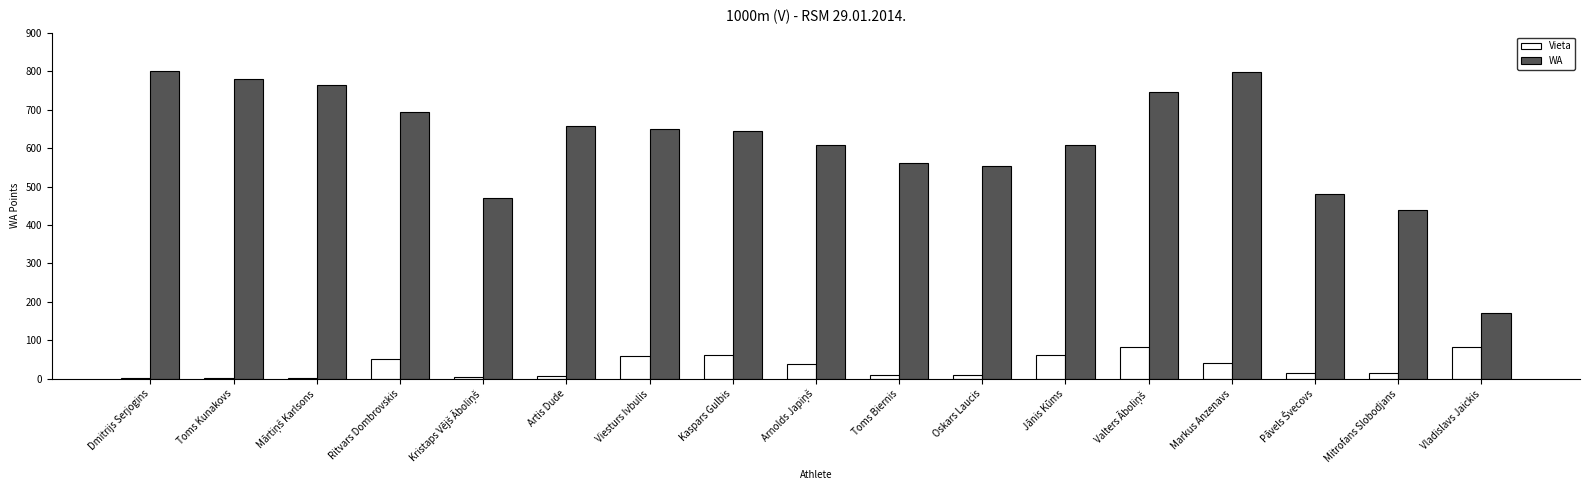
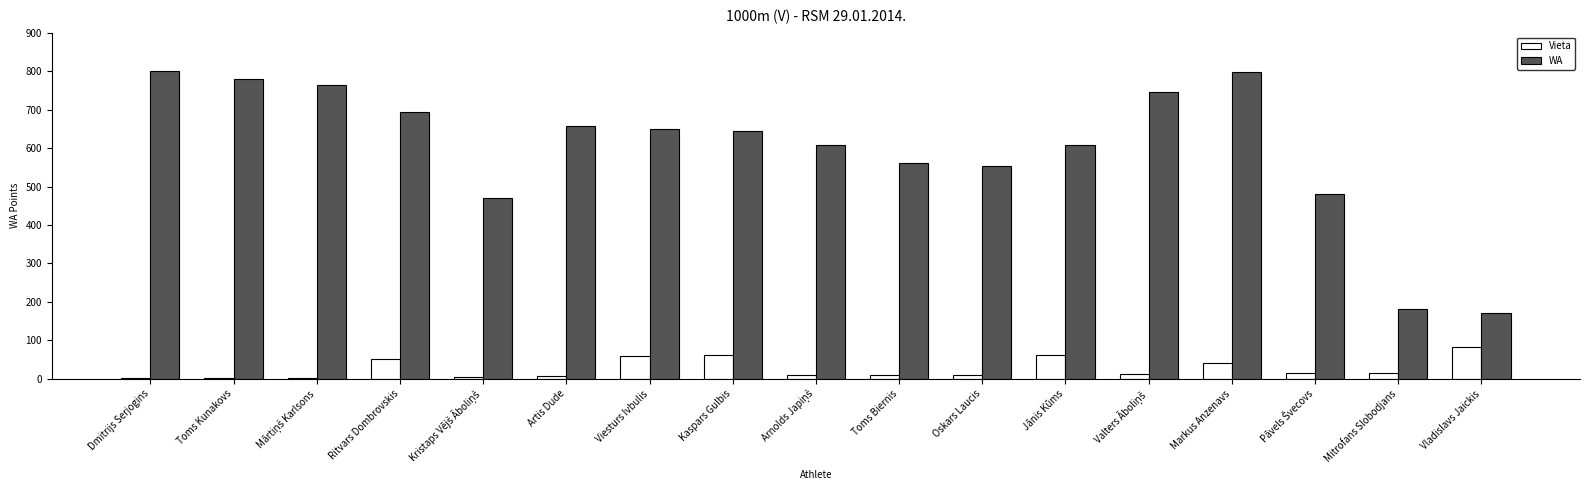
Vieta, Arnolds Japiņš: 40 -> 10
Vieta, Valters Āboliņš: 80 -> 10
WA, Mitrofans Slobodjans: 440 -> 180
